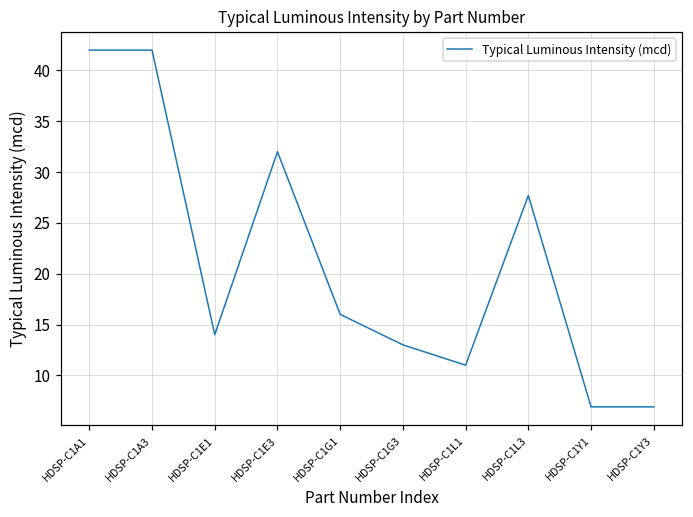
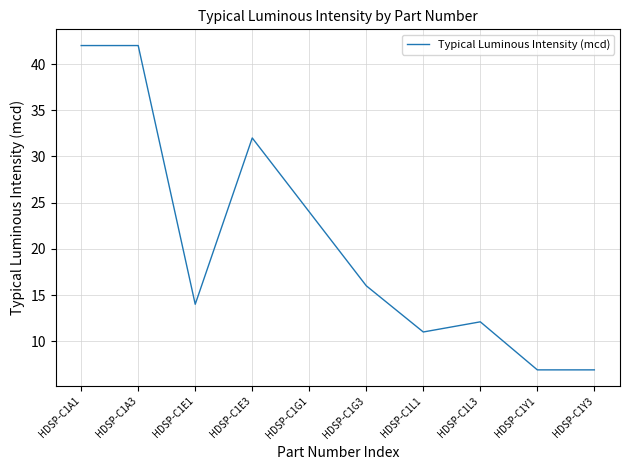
HDSP-C1G1: 16 -> 24
HDSP-C1G3: 13 -> 16
HDSP-C1L3: 28 -> 12
